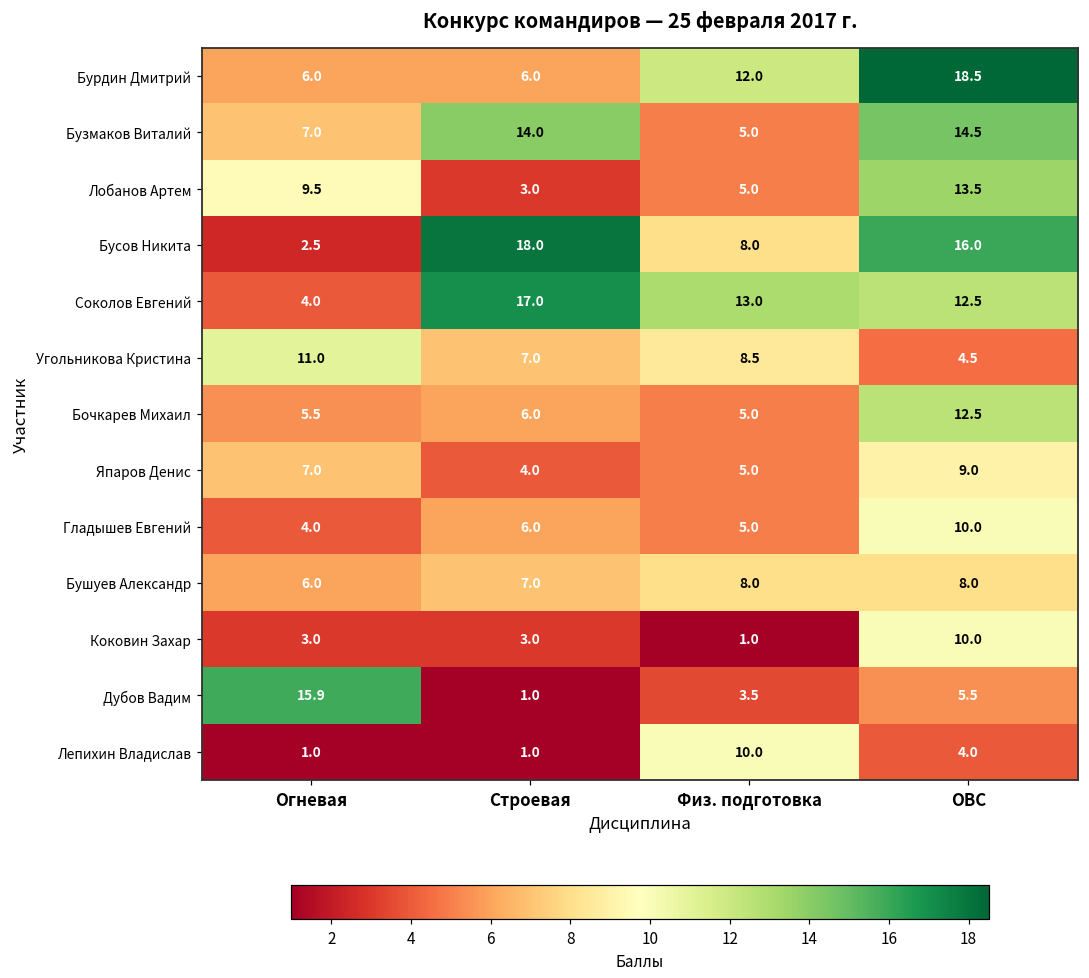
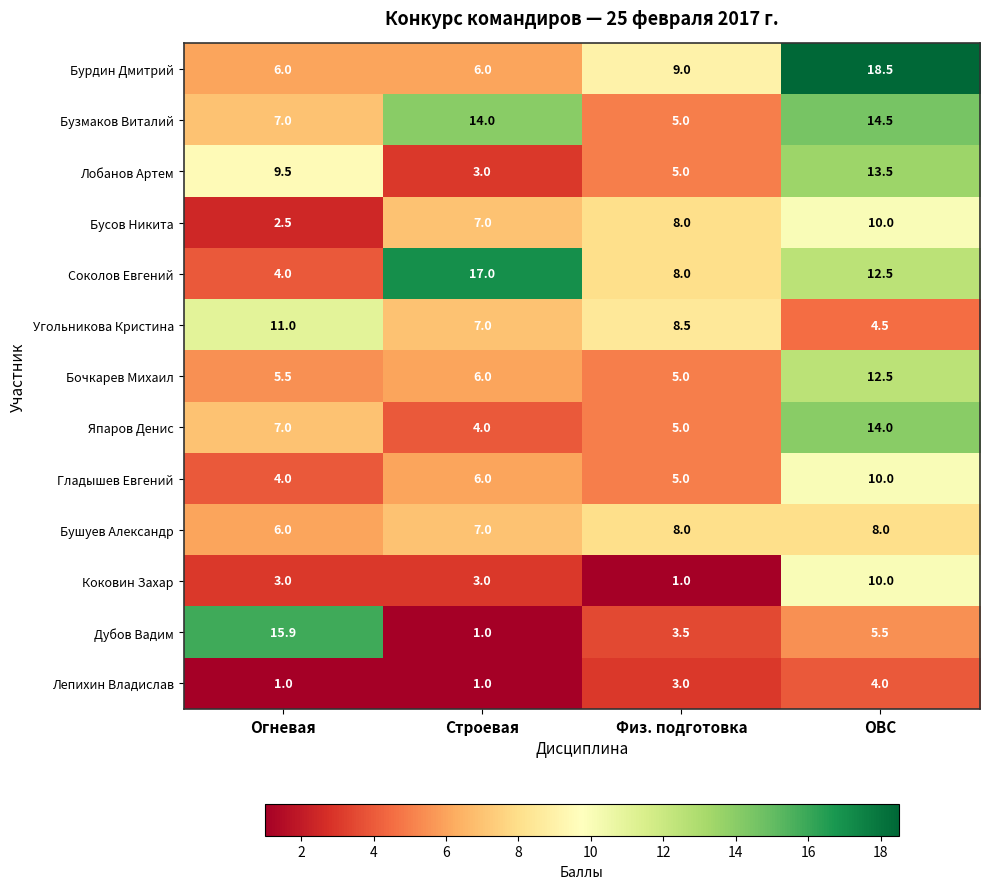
Бурдин Дмитрий, Физ. подготовка: 12.0 -> 9.0
Бусов Никита, Строевая: 18.0 -> 7.0
Бусов Никита, ОВС: 16.0 -> 10.0
Соколов Евгений, Физ. подготовка: 13.0 -> 8.0
Япаров Денис, ОВС: 9.0 -> 14.0
Лепихин Владислав, Физ. подготовка: 10.0 -> 3.0
